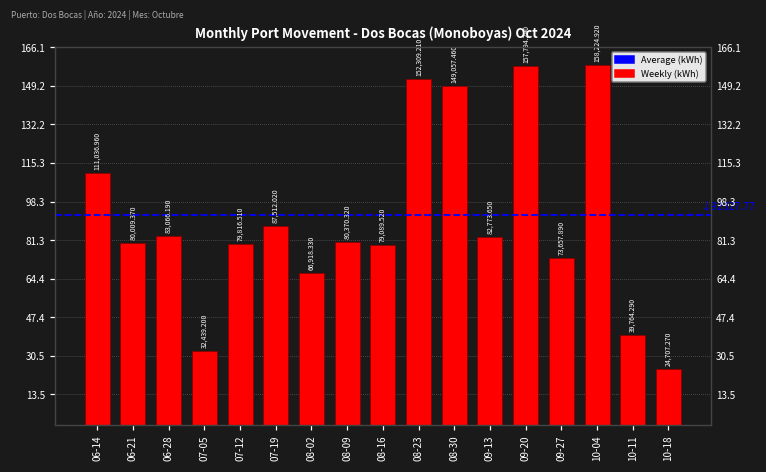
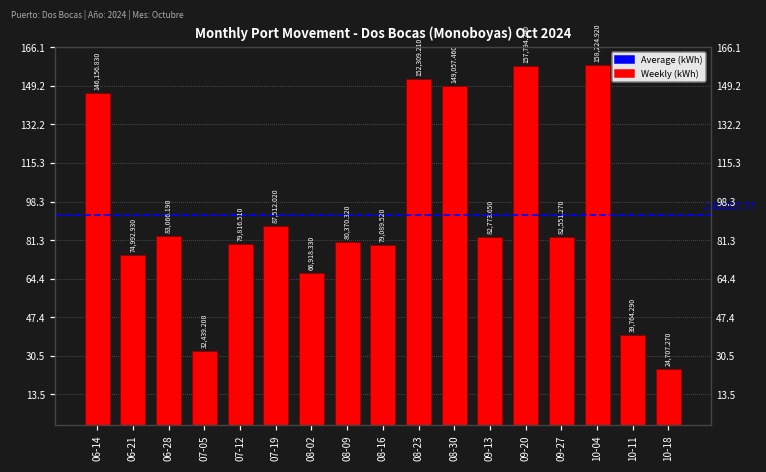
06-14: 111,036.960 -> 146,156.830
06-21: 80,009.370 -> 74,992.930
09-27: 73,657.890 -> 82,551.270
